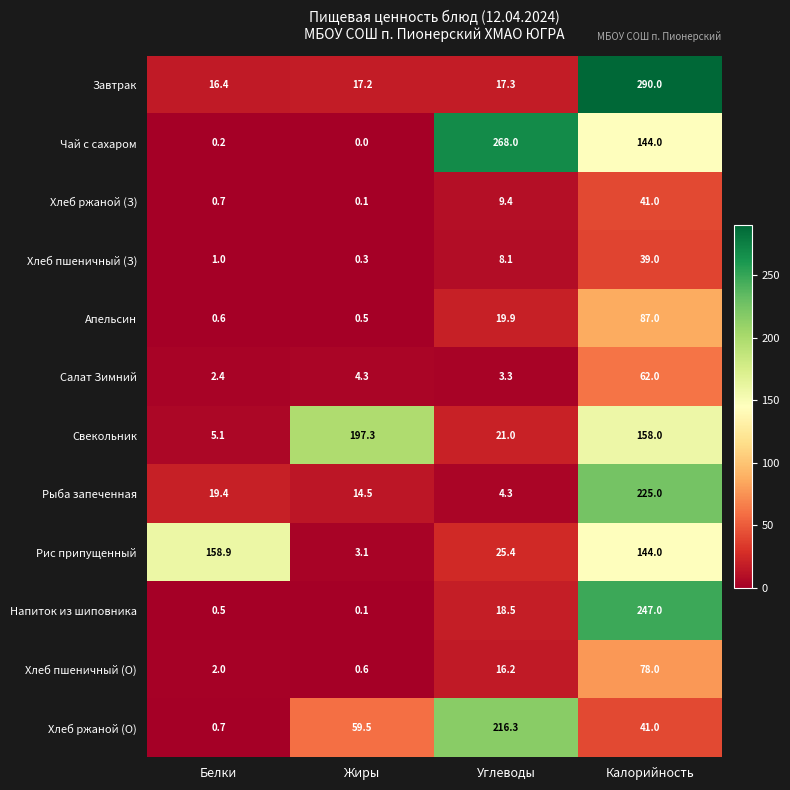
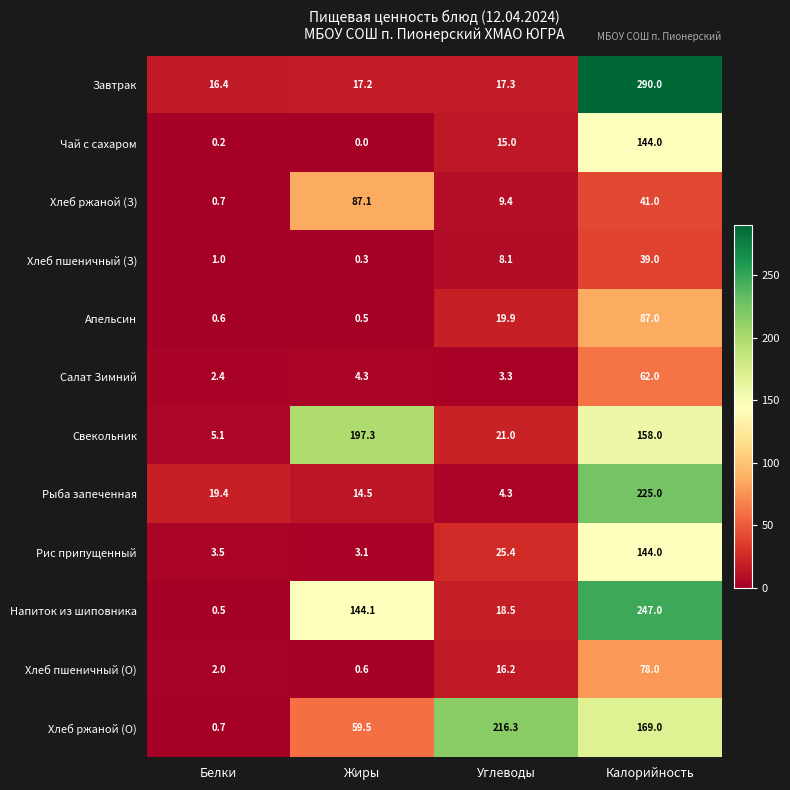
Чай с сахаром, Углеводы: 268.0 -> 15.0
Хлеб ржаной (З), Жиры: 0.1 -> 87.1
Рис припущенный, Белки: 158.9 -> 3.5
Напиток из шиповника, Жиры: 0.1 -> 144.1
Хлеб ржаной (О), Калорийность: 41.0 -> 169.0
